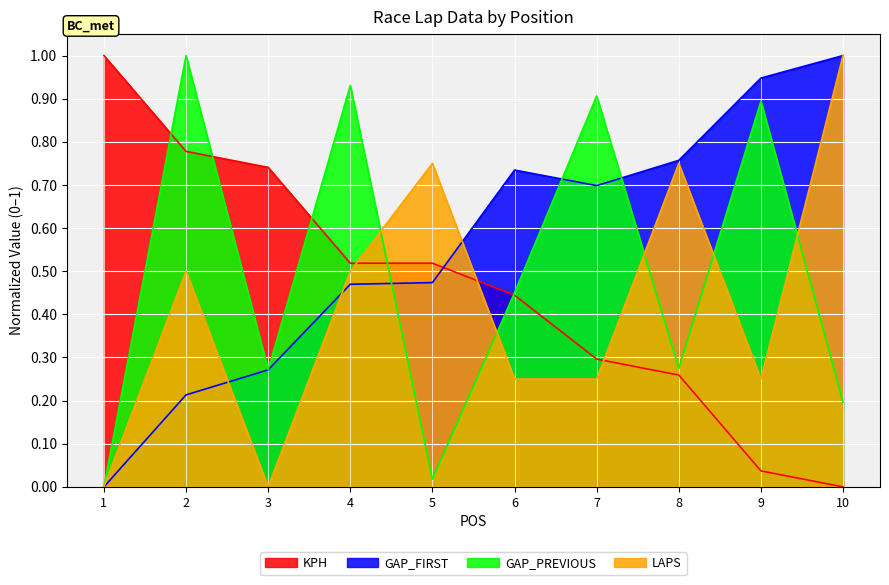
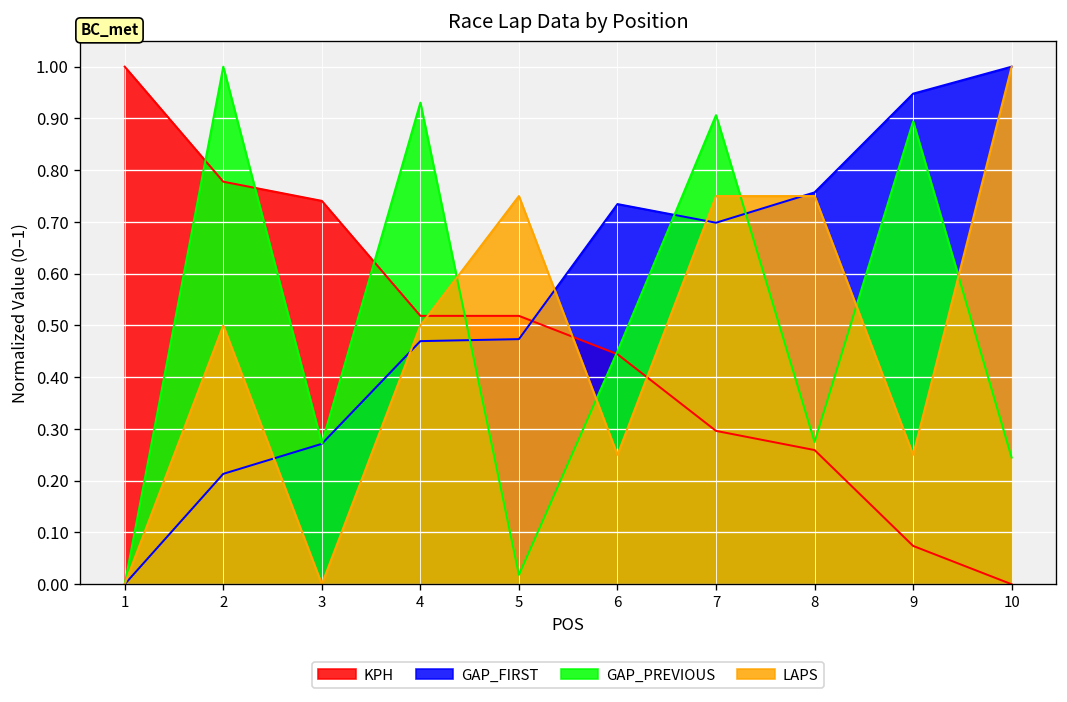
LAPS, 7: 0.25 -> 0.75
KPH, 9: 0.04 -> 0.07
GAP_PREVIOUS, 10: 0.20 -> 0.24
